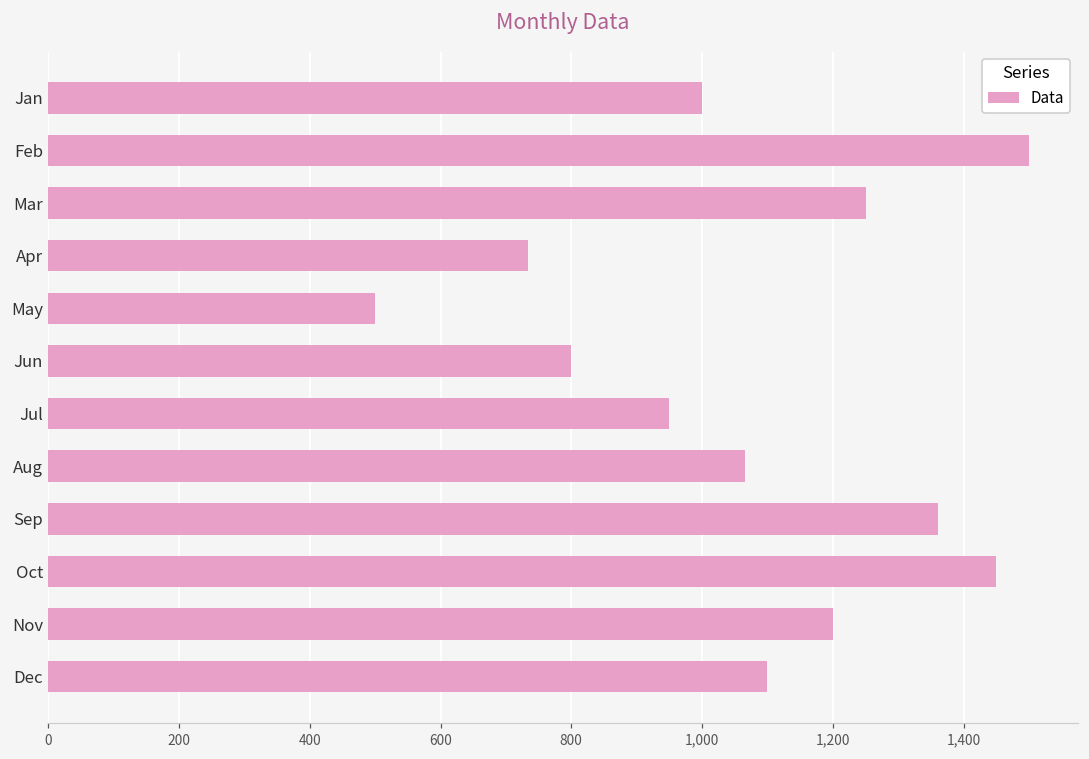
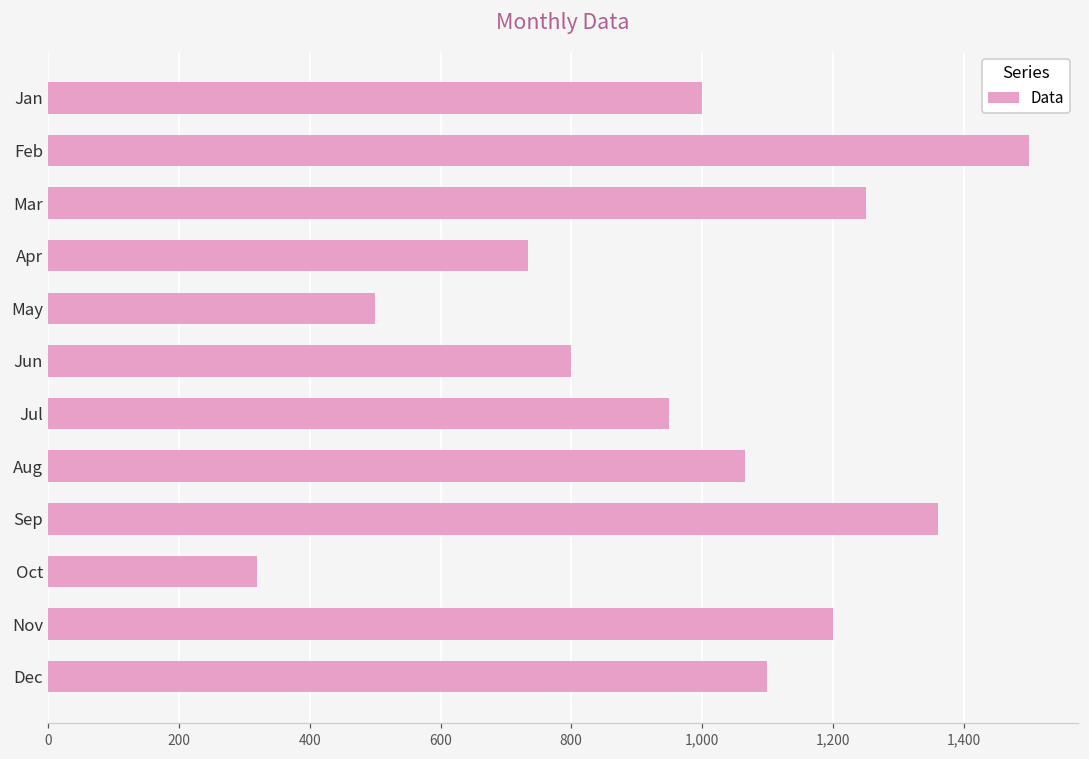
Oct: 1,450 -> 320
